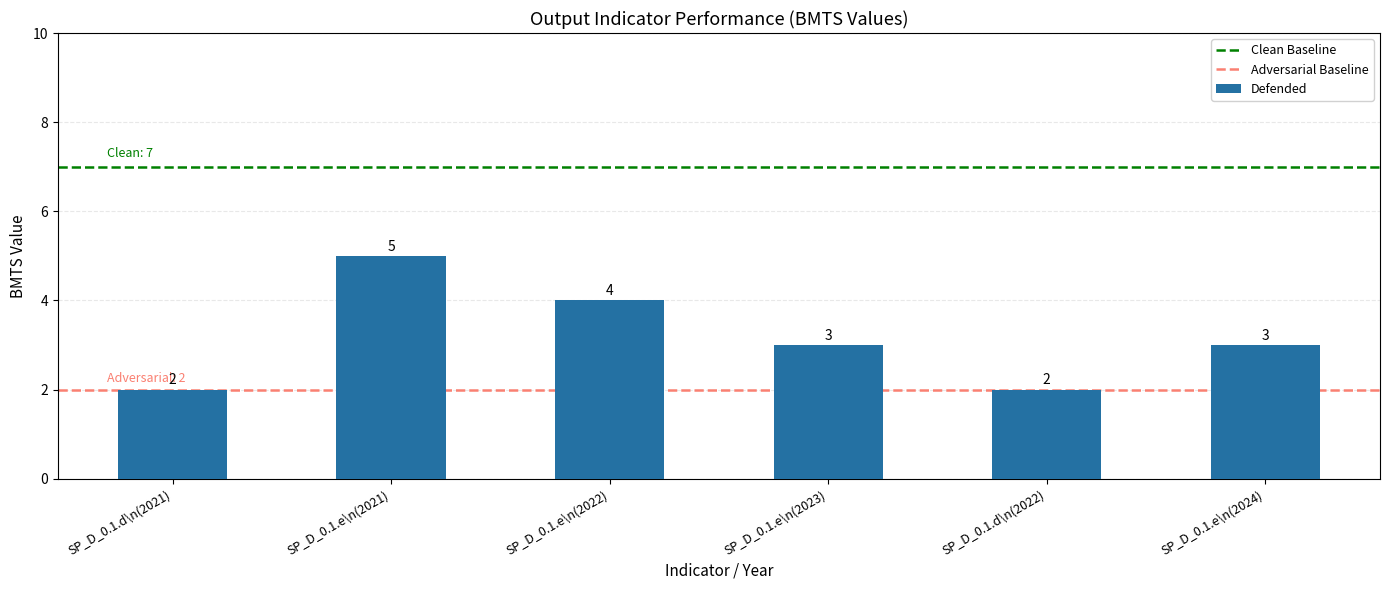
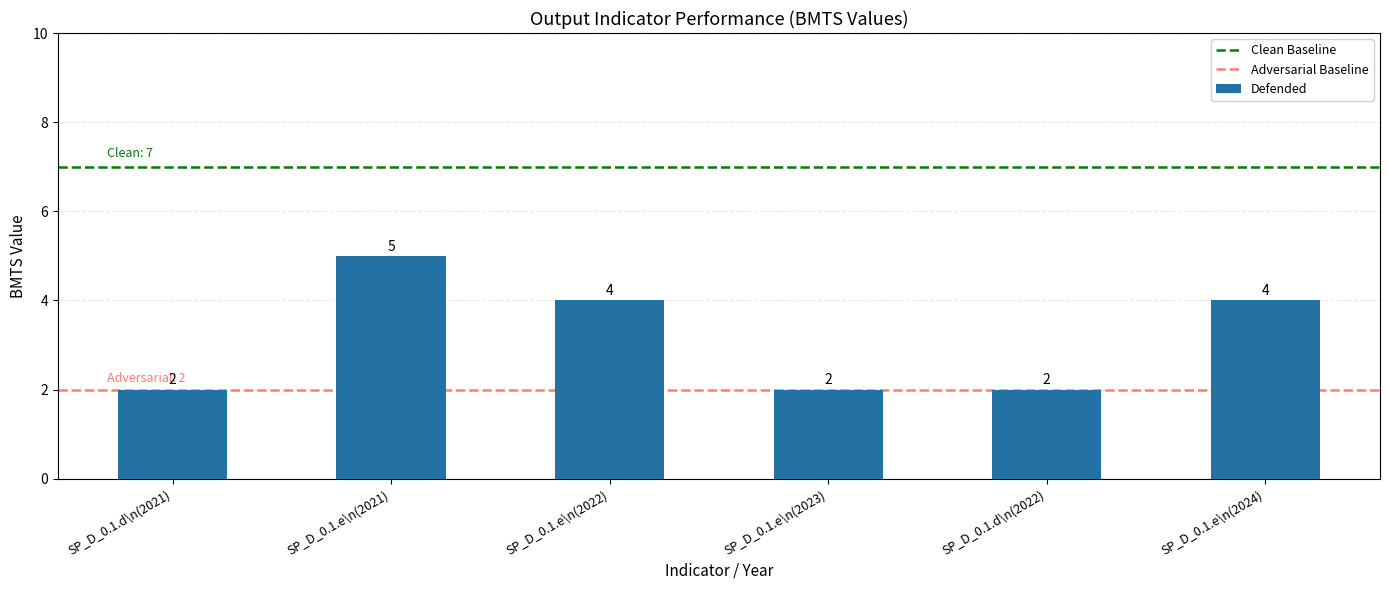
SP_D_0.1.e\n(2023): 3 -> 2
SP_D_0.1.e\n(2024): 3 -> 4
